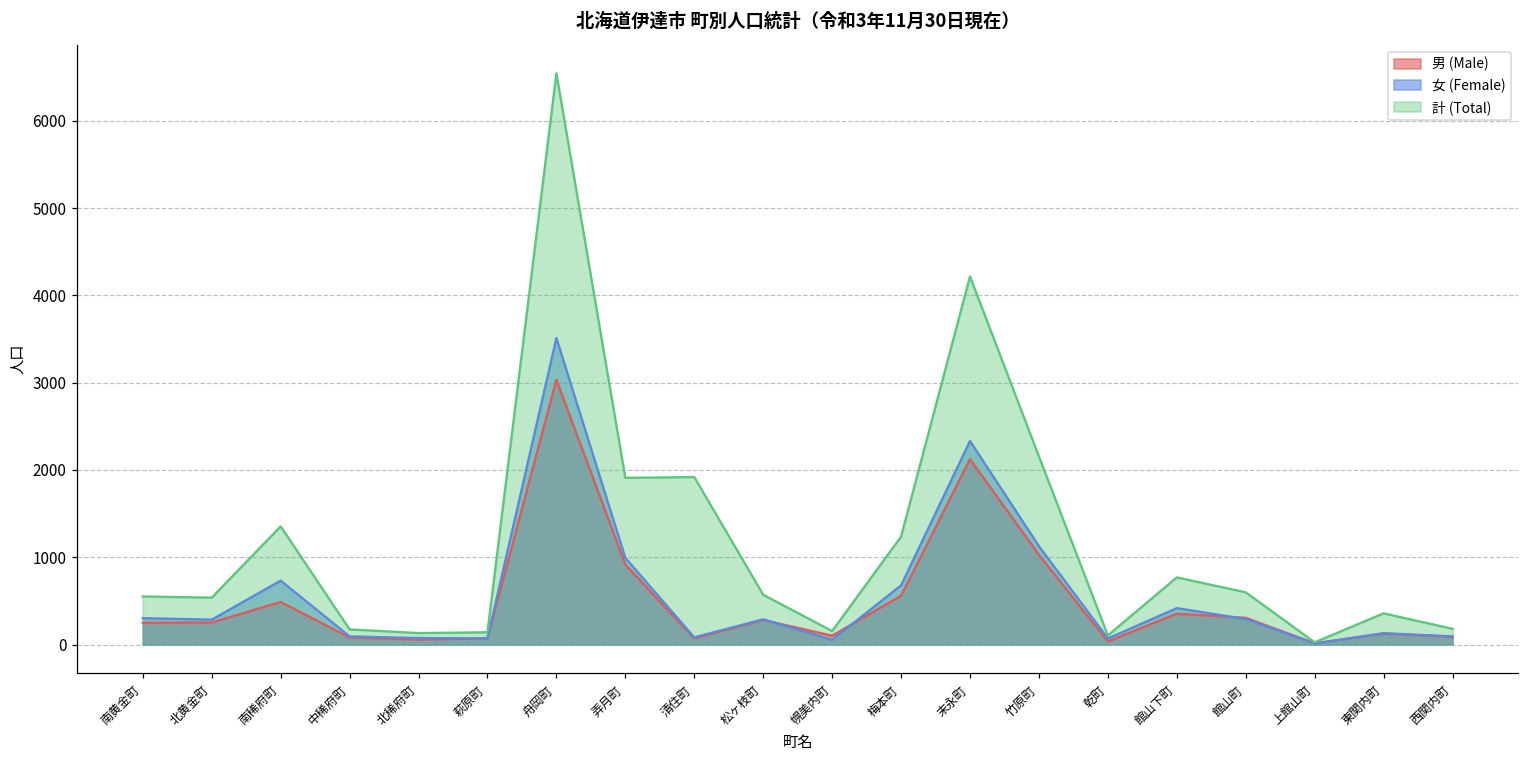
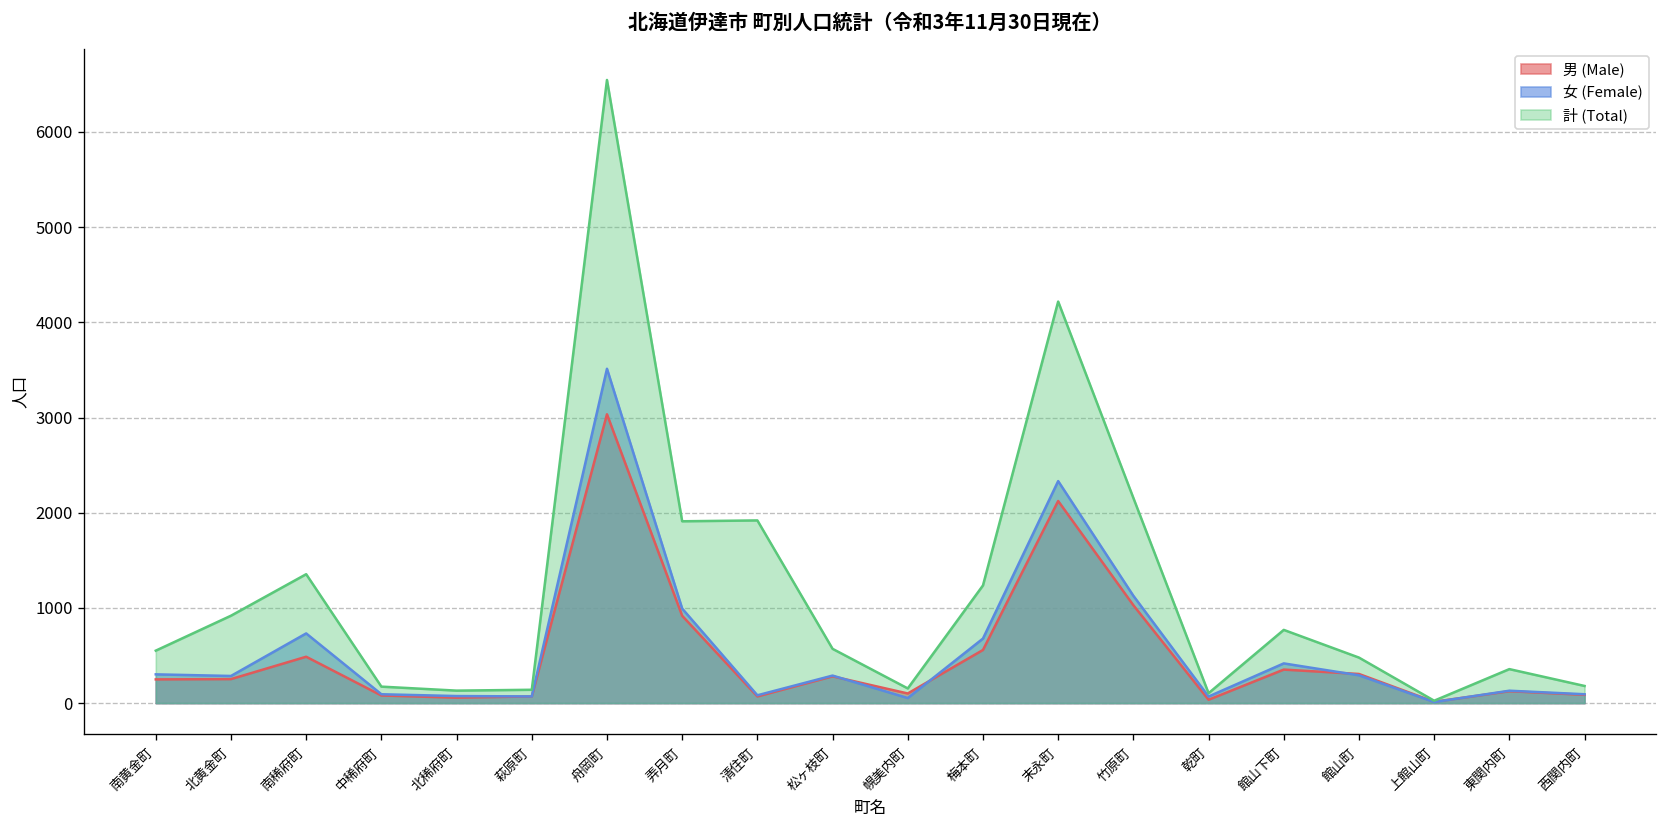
計 (Total), 北黄金町: 500 -> 900
計 (Total), 館山町: 600 -> 500
